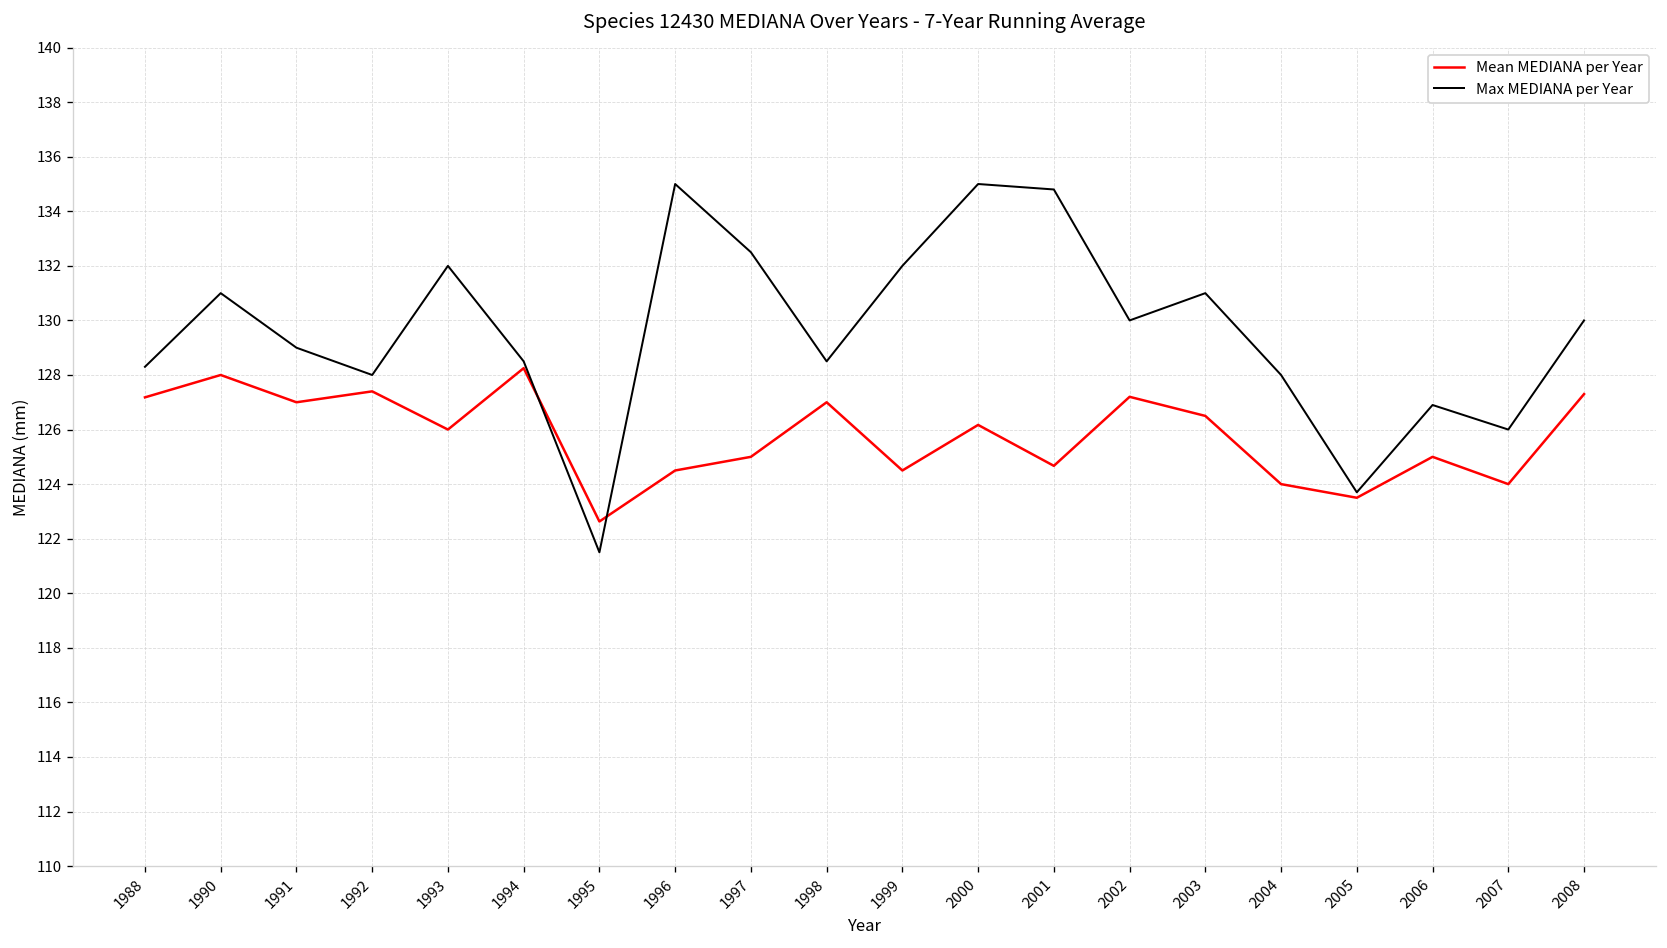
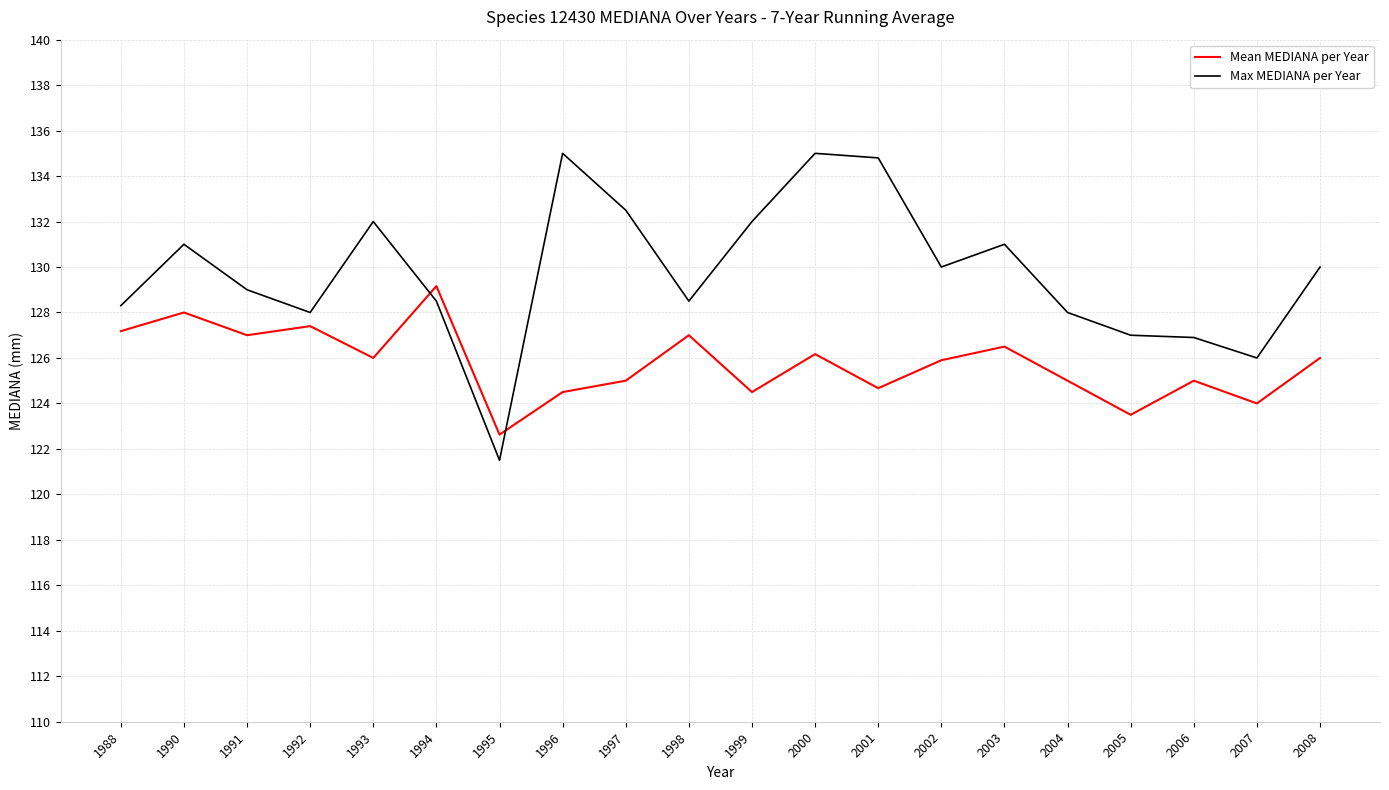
Mean MEDIANA per Year, 1994: 128.3 -> 129.2
Mean MEDIANA per Year, 2002: 127.2 -> 125.9
Mean MEDIANA per Year, 2004: 124 -> 125
Max MEDIANA per Year, 2005: 123.7 -> 127.0
Mean MEDIANA per Year, 2008: 127.3 -> 126.0
